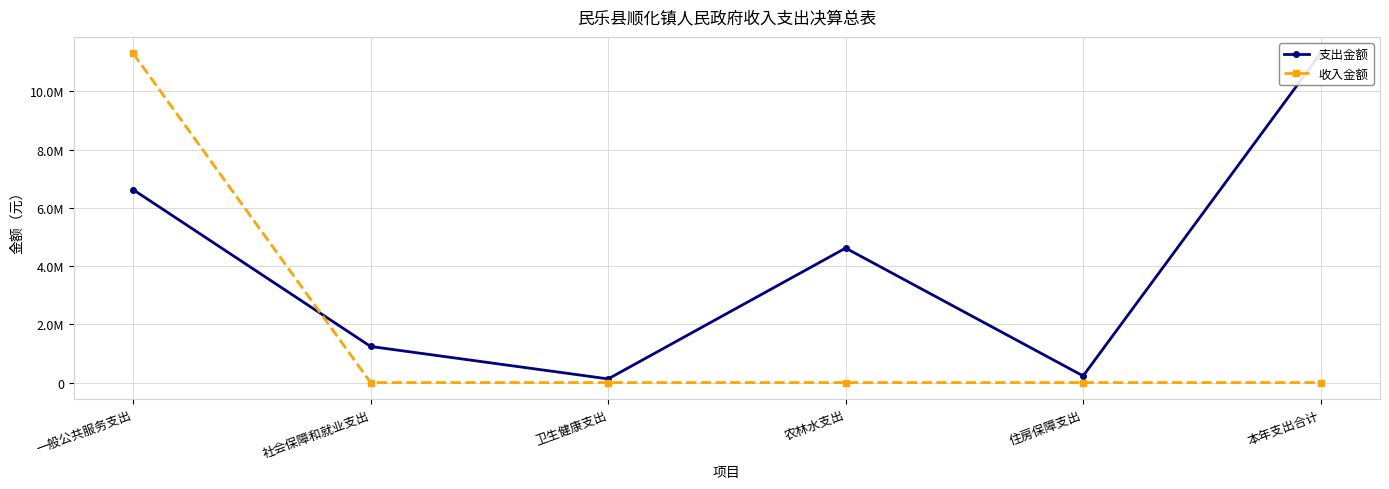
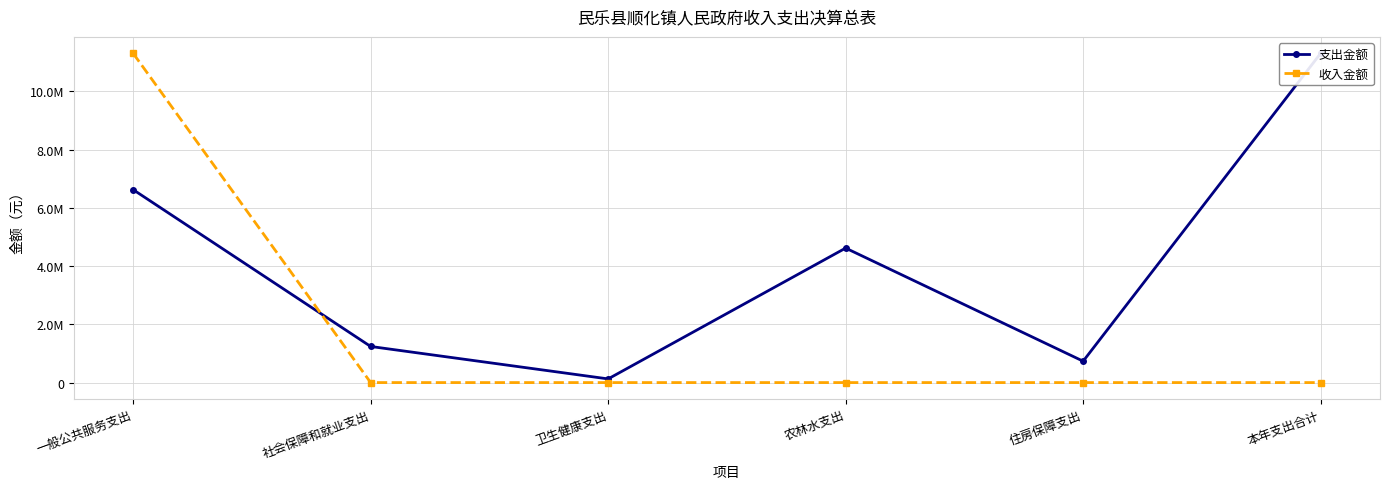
支出金额, 住房保障支出: 200000 -> 700000
